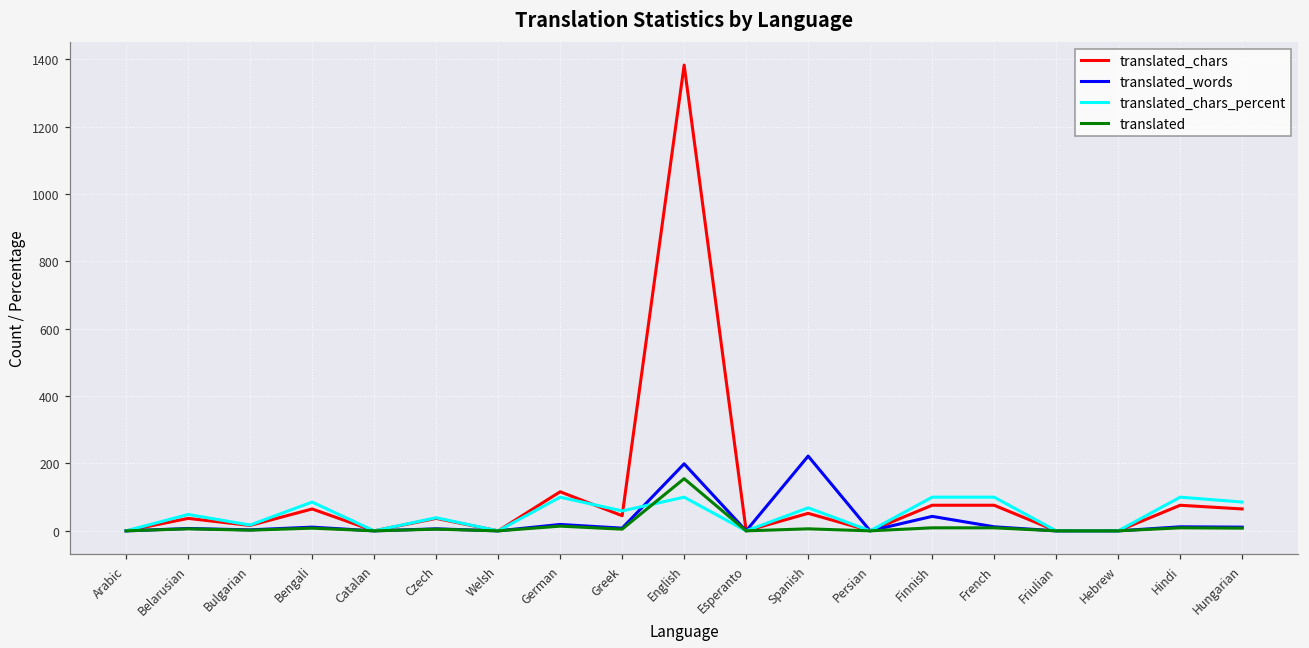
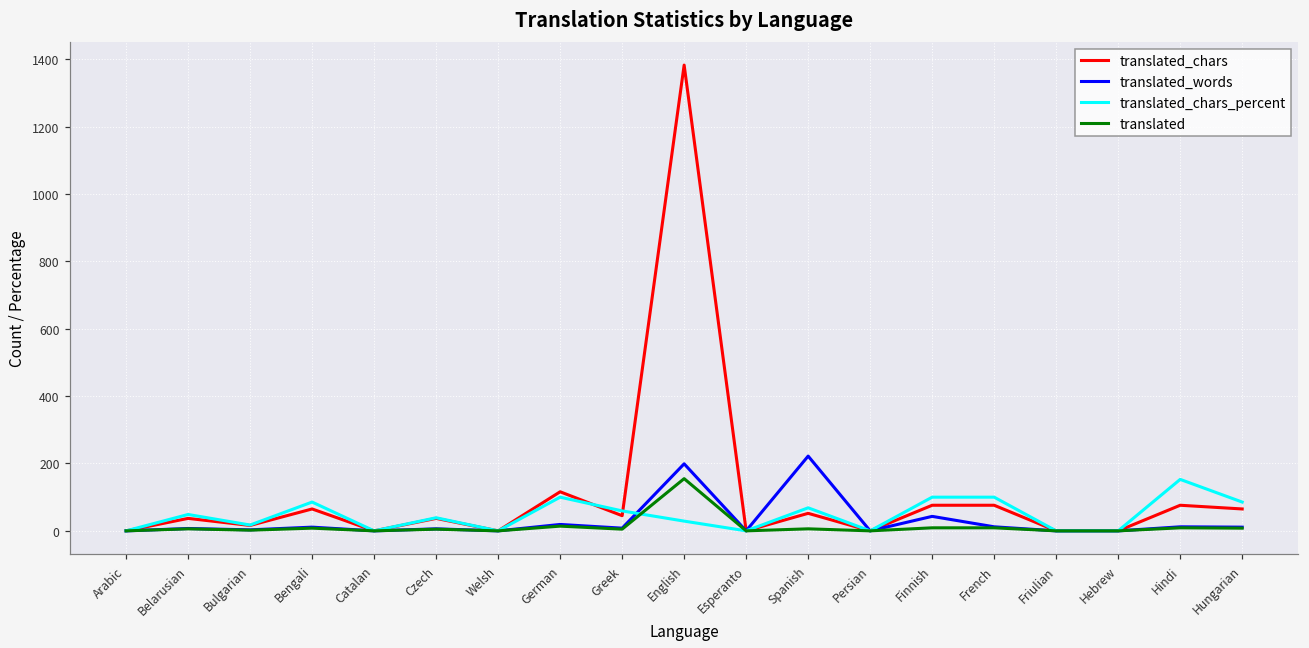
translated_chars_percent, English: 100 -> 30
translated_chars_percent, Hindi: 100 -> 150
